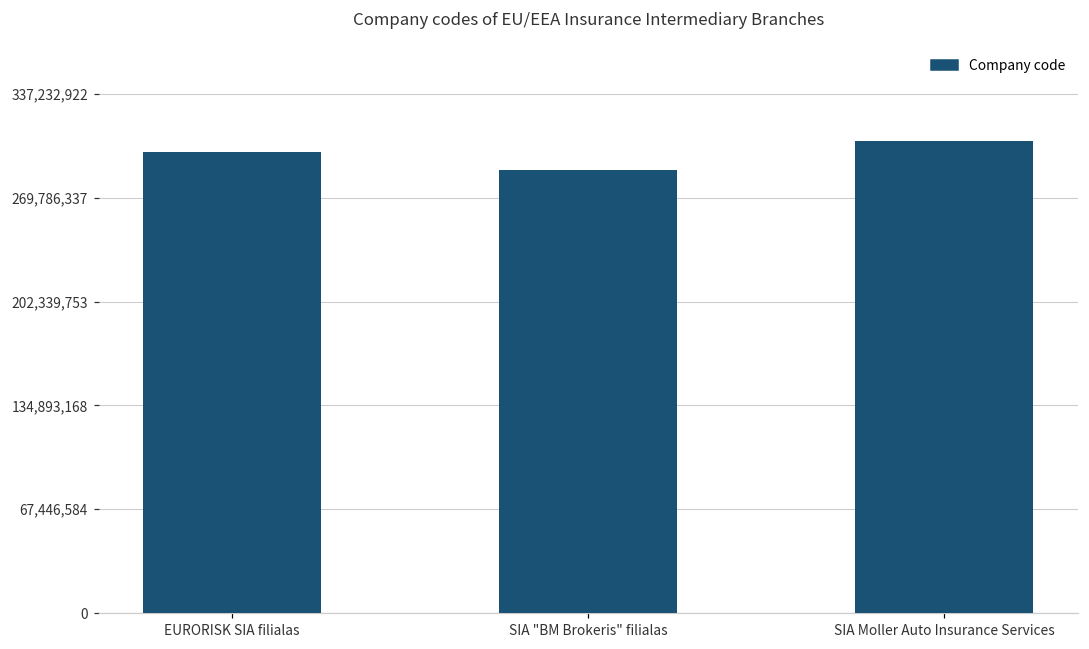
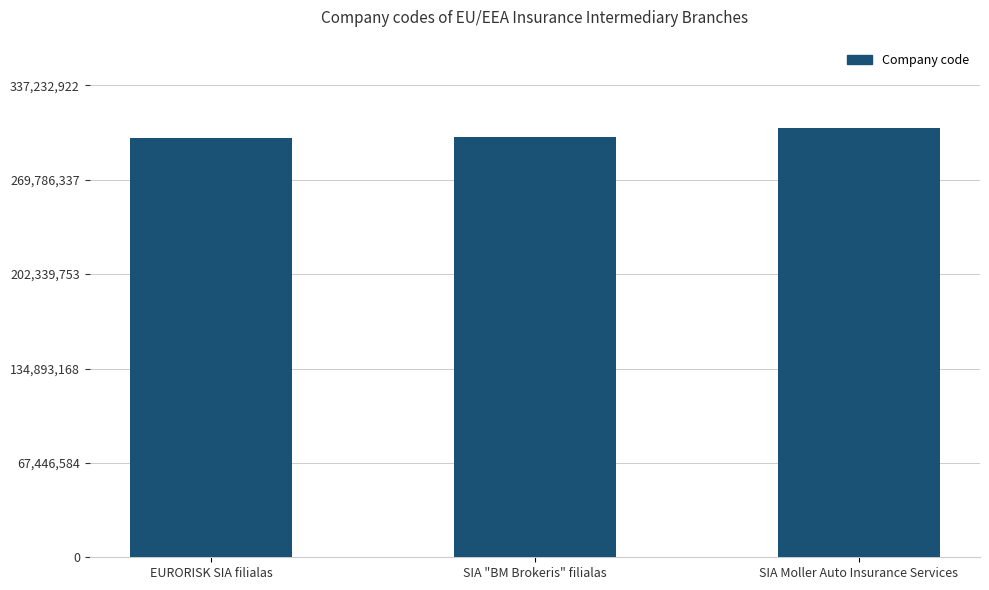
SIA "BM Brokeris" filialas: 288,000,000 -> 300,000,000
